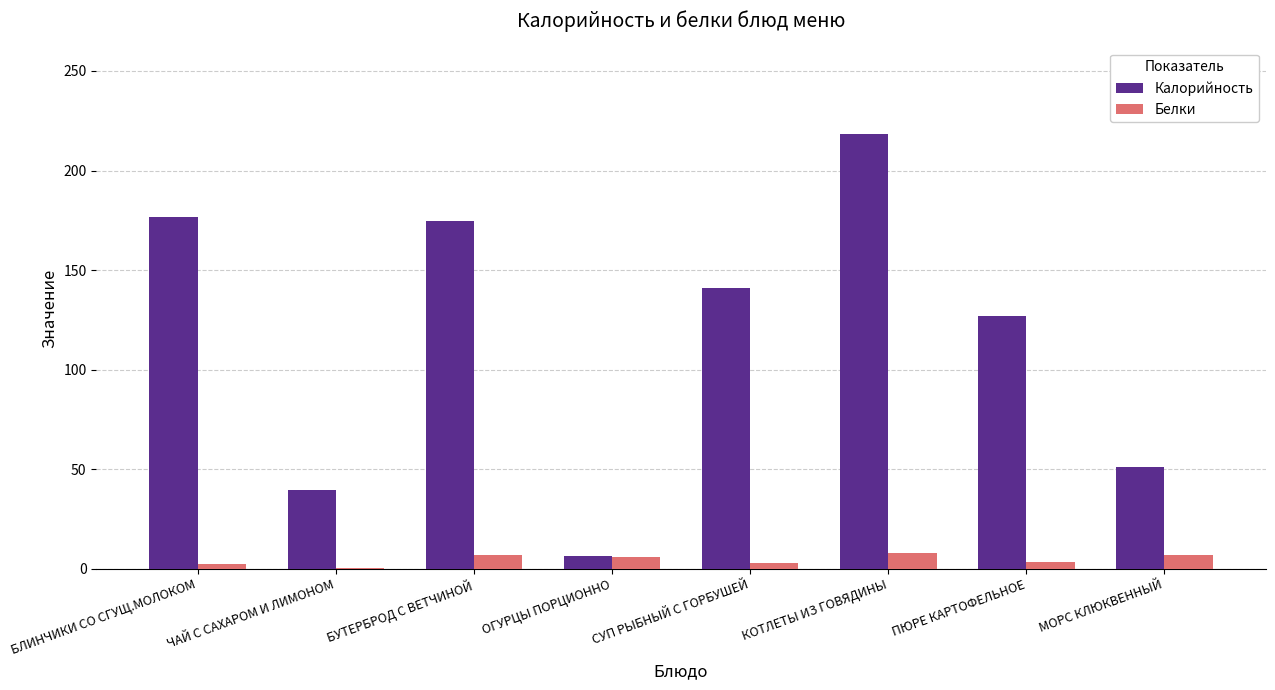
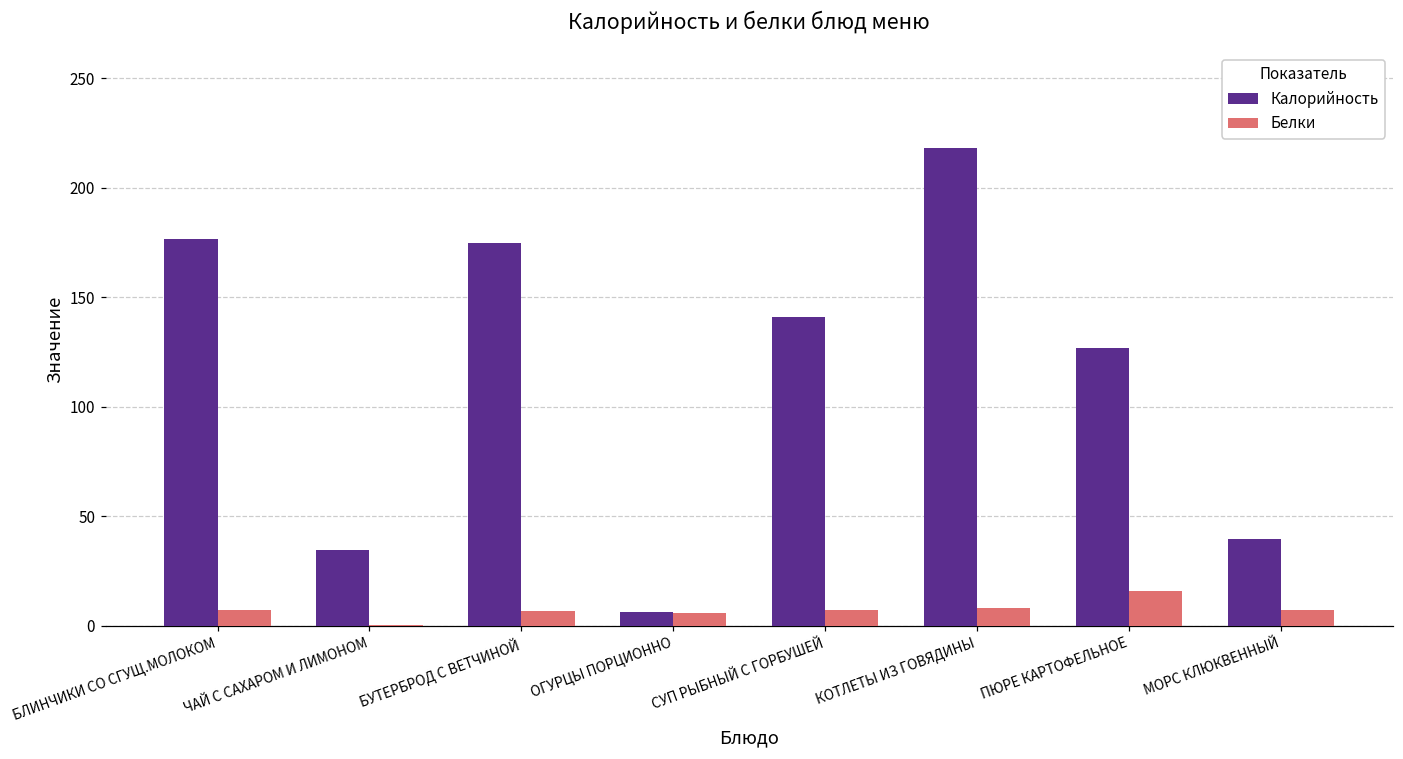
Белки, БЛИНЧИКИ СО СГУЩ.МОЛОКОМ: 3 -> 7
Калорийность, ЧАЙ С САХАРОМ И ЛИМОНОМ: 40 -> 35
Белки, СУП РЫБНЫЙ С ГОРБУШЕЙ: 3 -> 7
Белки, ПЮРЕ КАРТОФЕЛЬНОЕ: 3 -> 16
Калорийность, МОРС КЛЮКВЕННЫЙ: 51 -> 40
